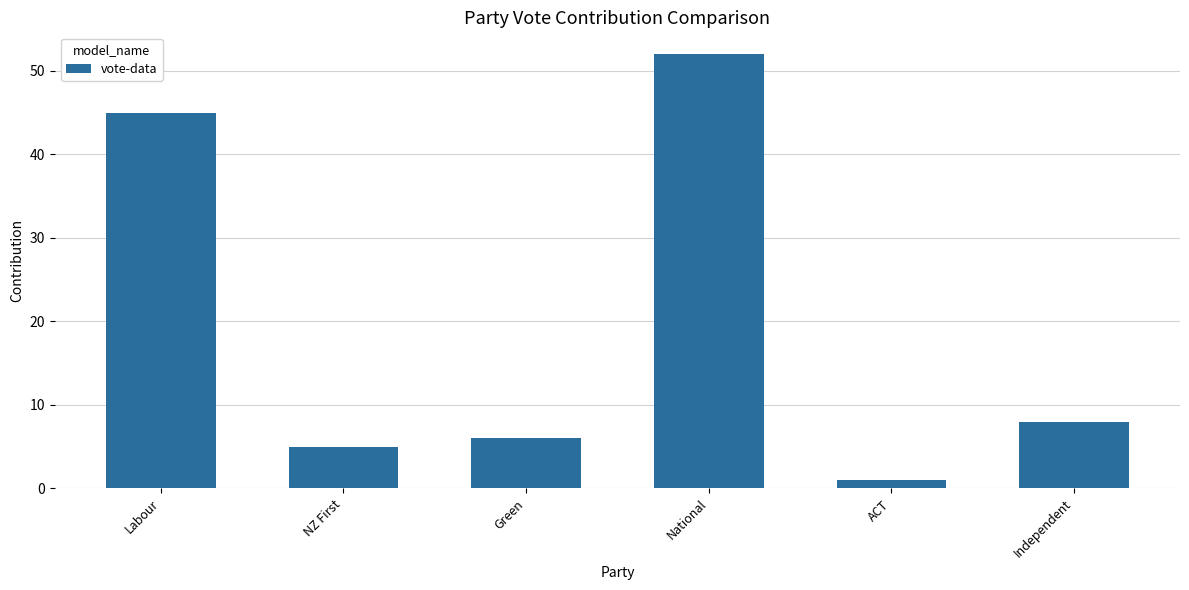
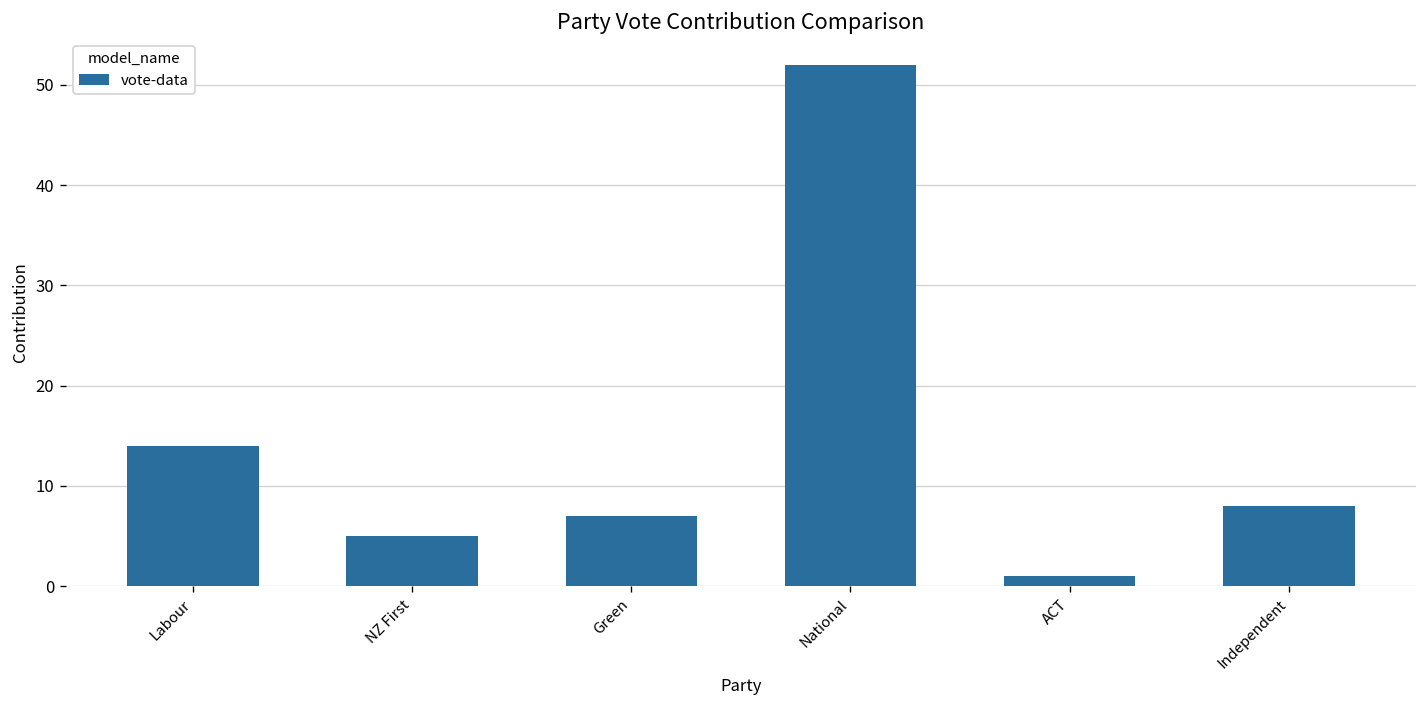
Labour: 45 -> 14
Green: 6 -> 7
